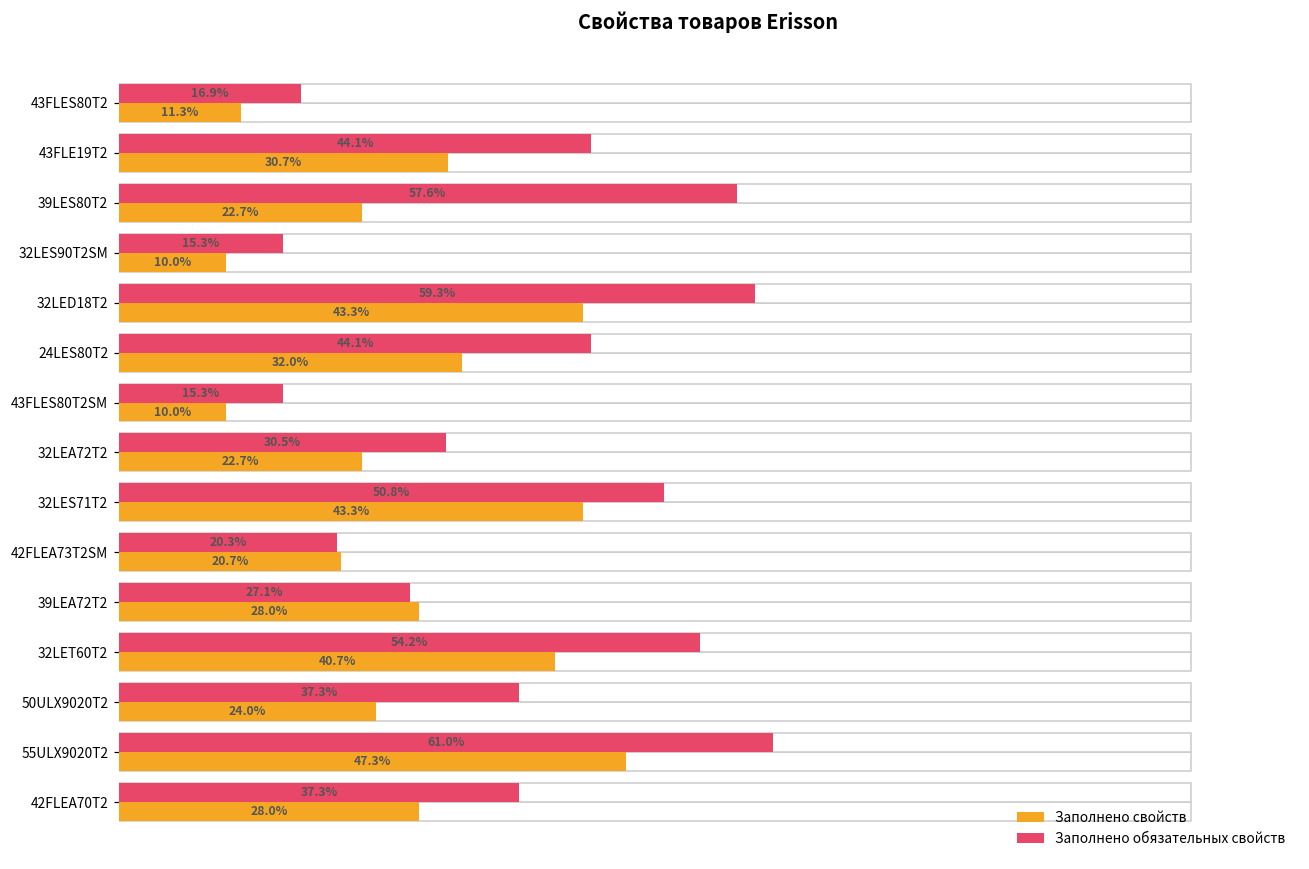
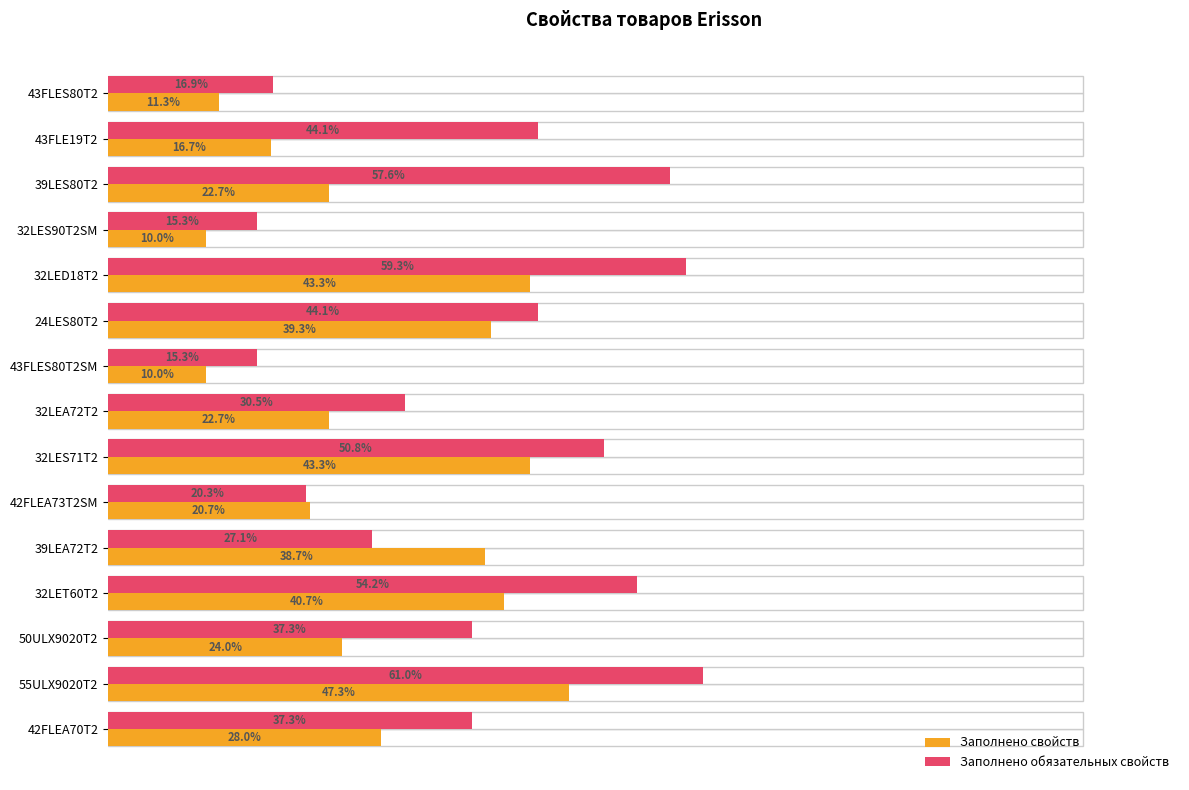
Заполнено свойств, 43FLE19T2: 30.7% -> 16.7%
Заполнено свойств, 24LES80T2: 32.0% -> 39.3%
Заполнено свойств, 39LEA72T2: 28.0% -> 38.7%
